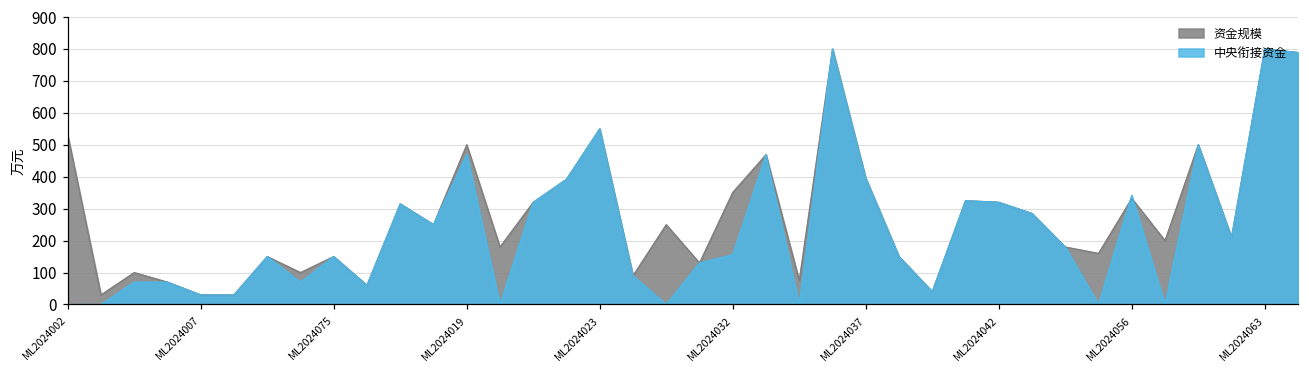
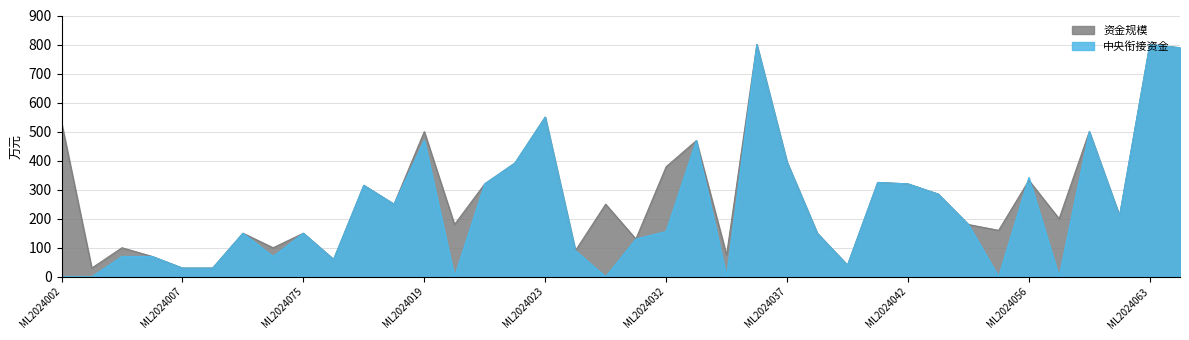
资金规模, ML2024032: 350 -> 380
